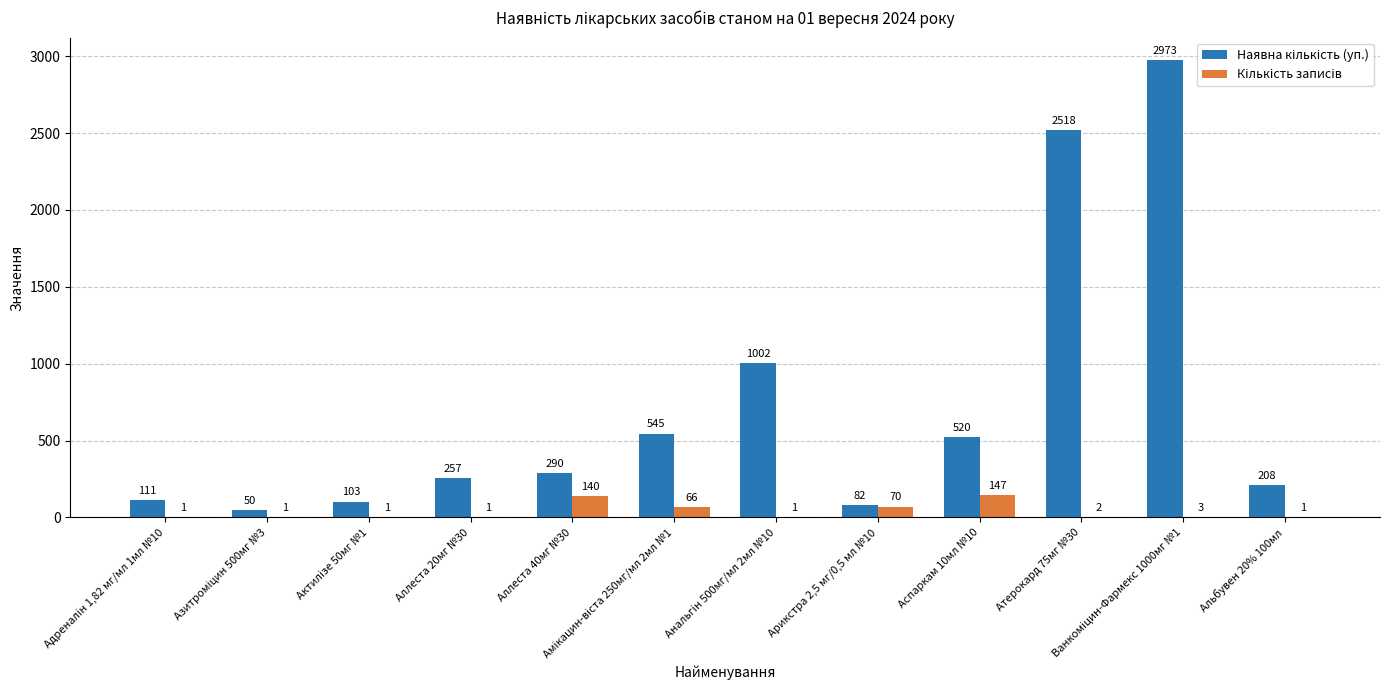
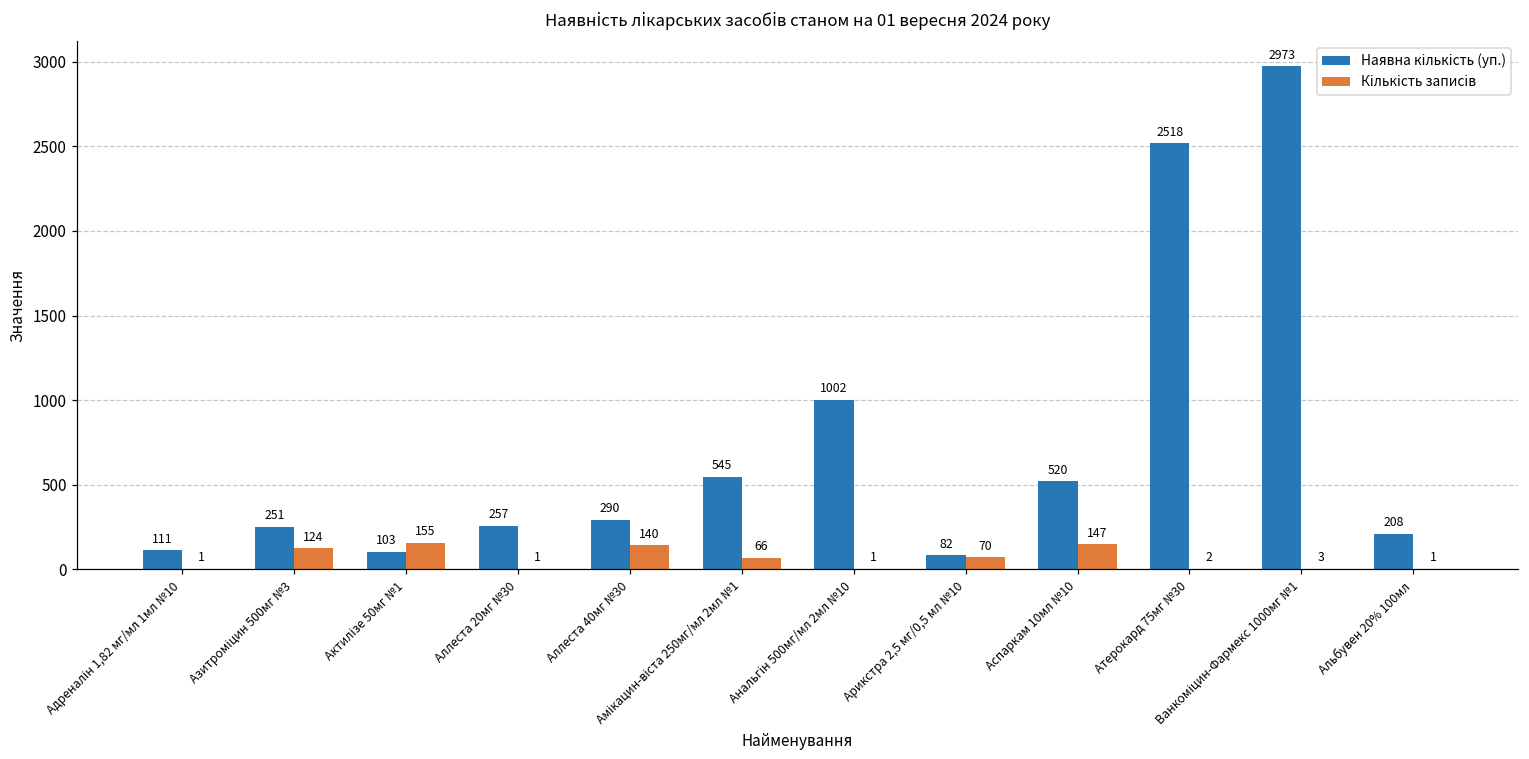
Наявна кількість (уп.), Азитроміцин 500мг №3: 50 -> 251
Кількість записів, Азитроміцин 500мг №3: 1 -> 124
Кількість записів, Актилізе 50мг №1: 1 -> 155
